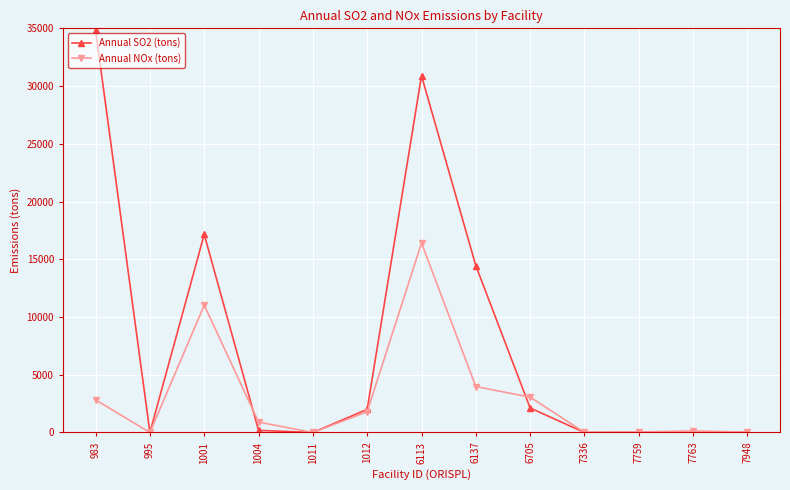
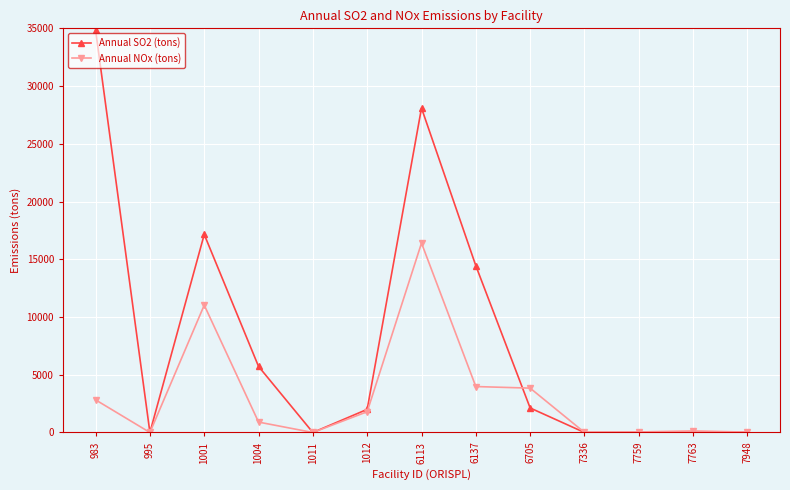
Annual SO2 (tons), 1004: 200 -> 5700
Annual SO2 (tons), 6113: 30900 -> 28100
Annual NOx (tons), 6705: 3100 -> 3800
